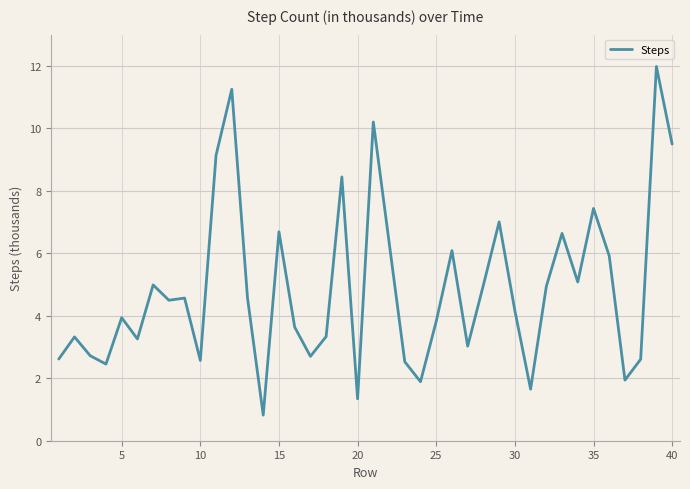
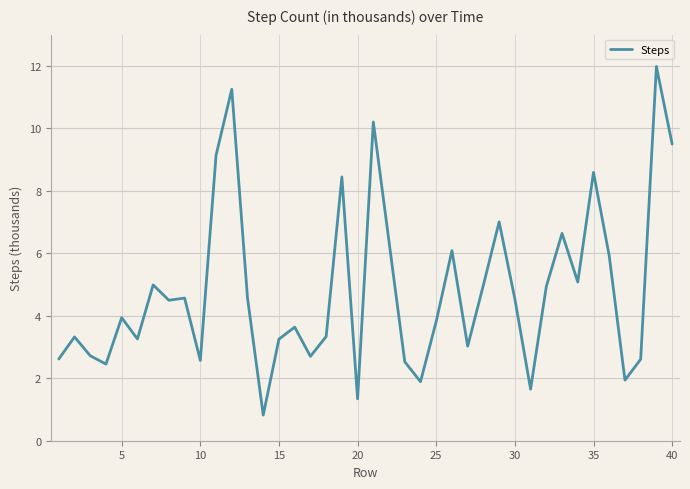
15: 6.7 -> 3.3
30: 4.2 -> 4.5
35: 7.4 -> 8.6
